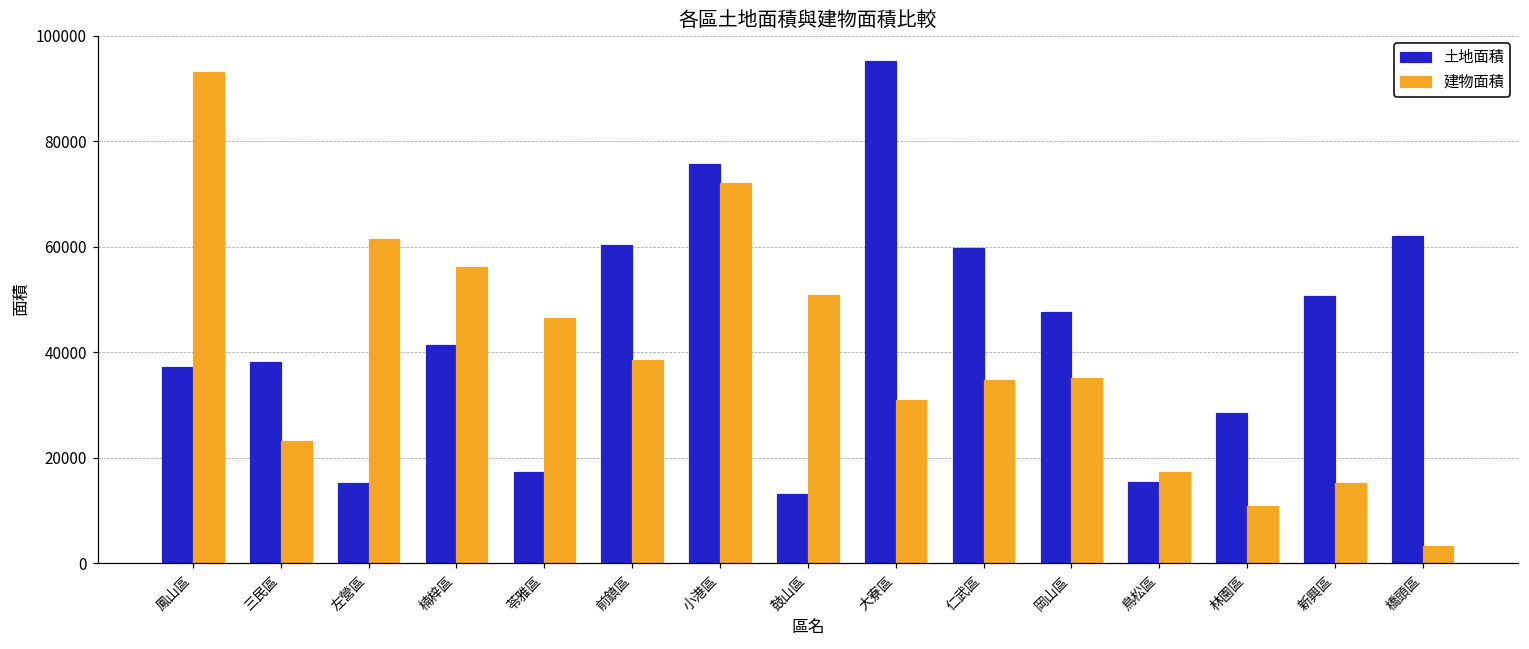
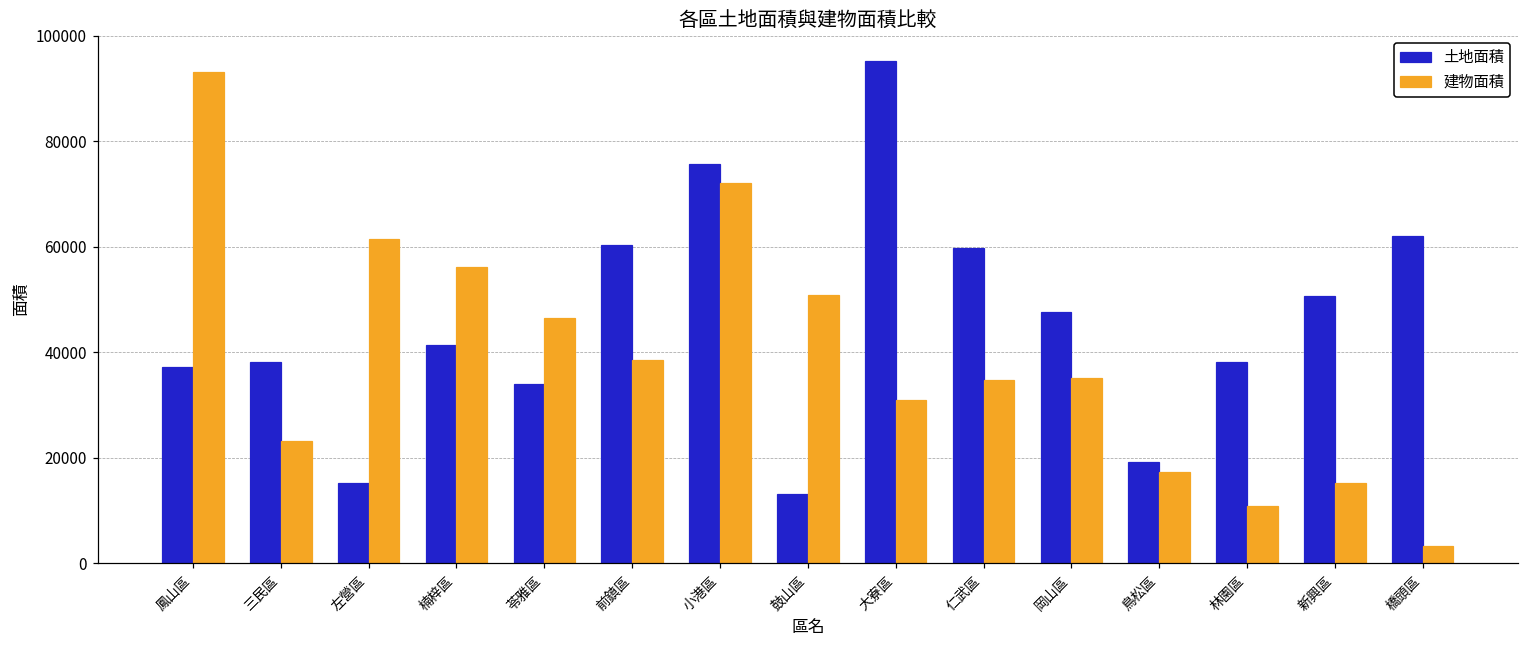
土地面積, 苓雅區: 17000 -> 34000
土地面積, 鳥松區: 15000 -> 19000
土地面積, 林園區: 29000 -> 38000
